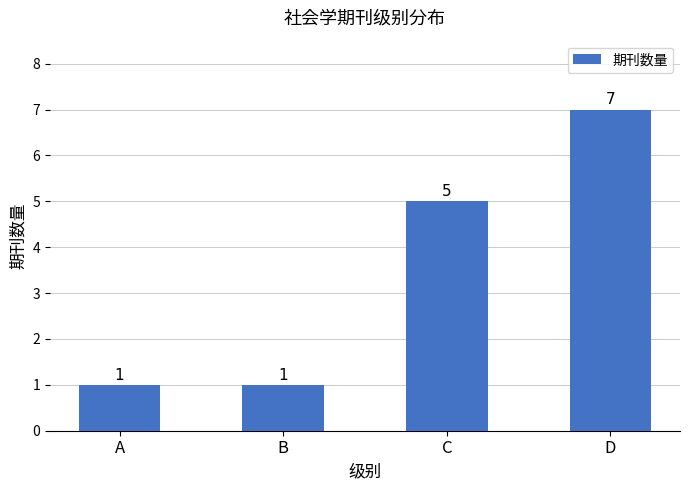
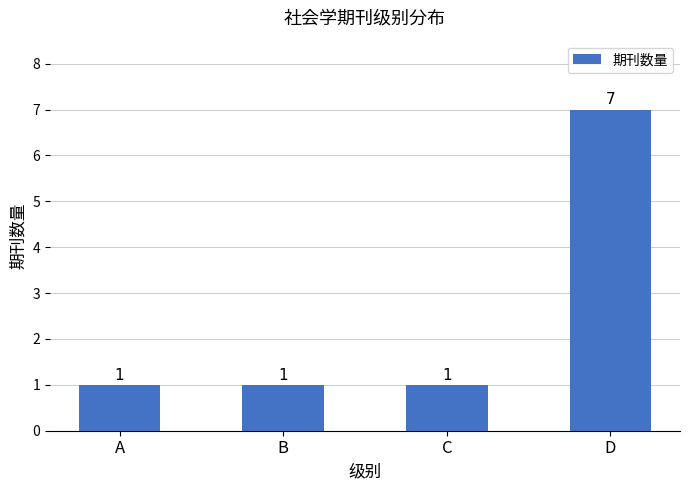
C: 5 -> 1
